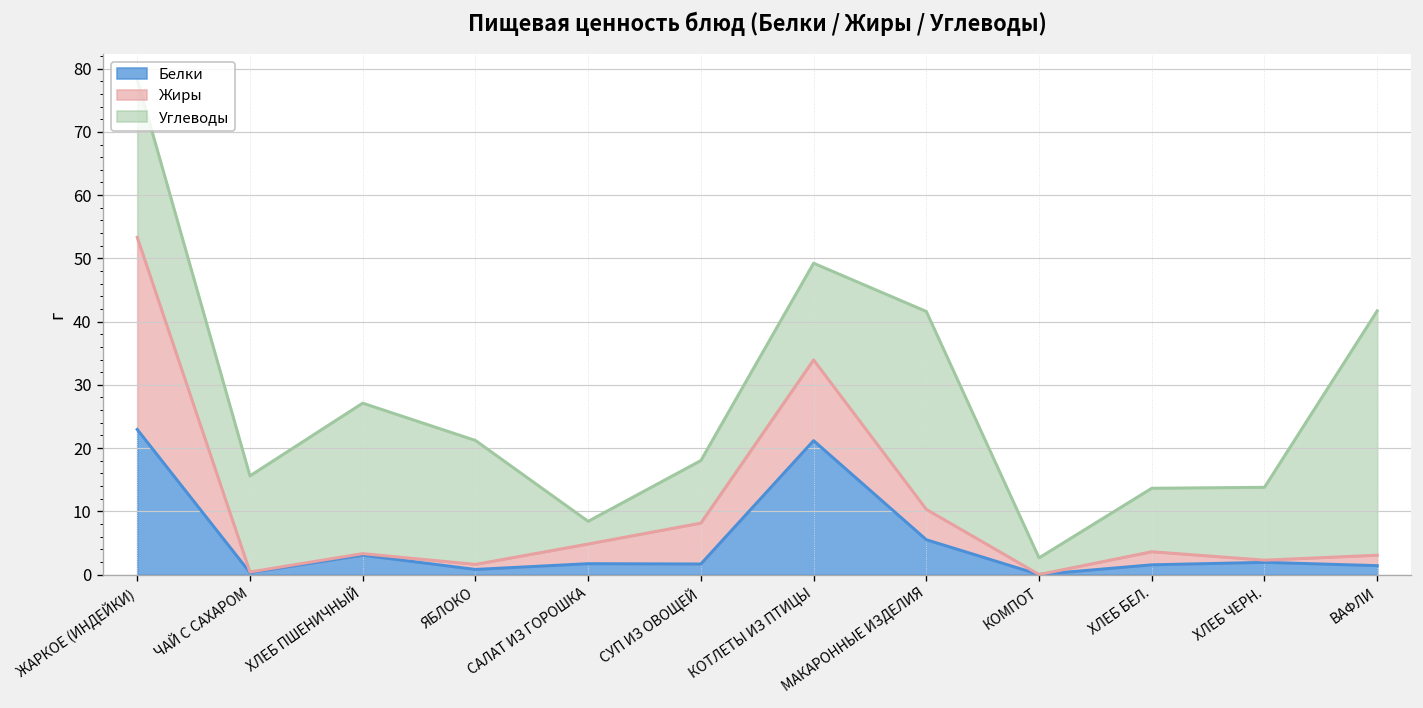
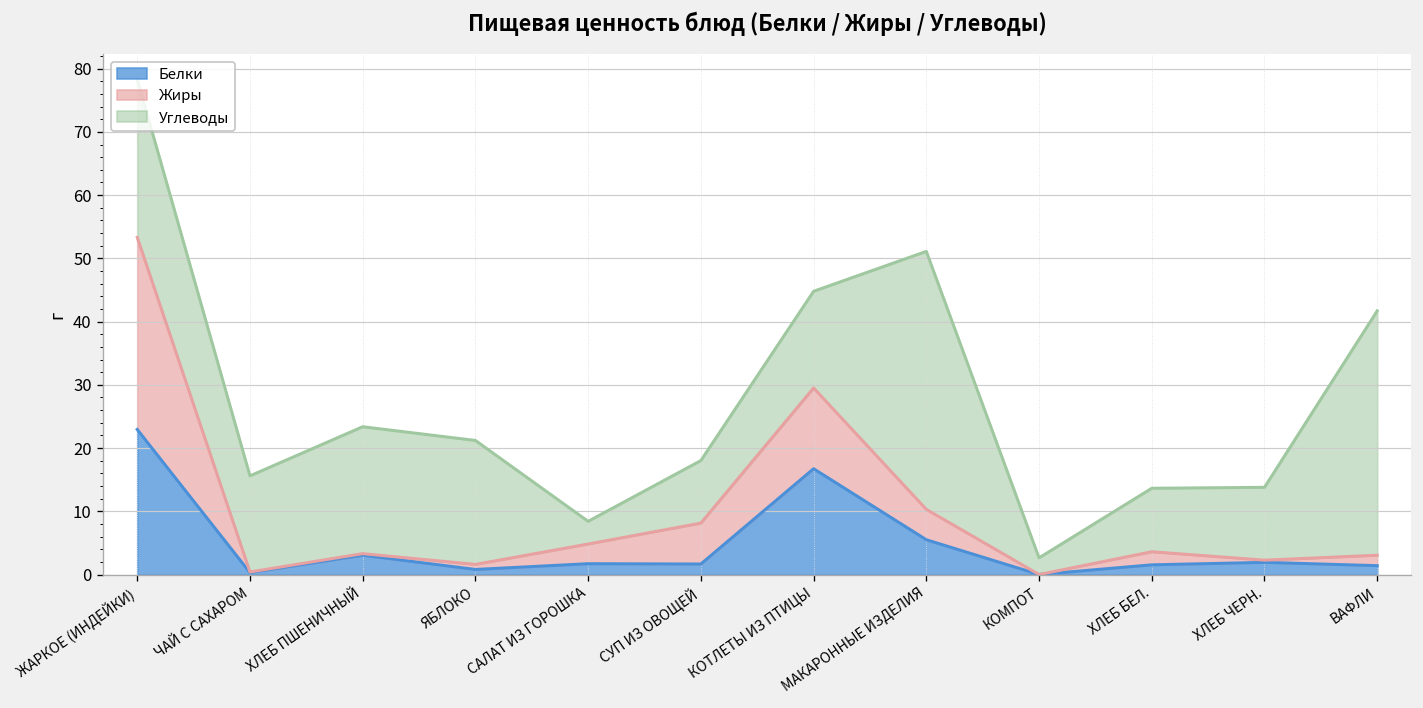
Углеводы, ХЛЕБ ПШЕНИЧНЫЙ: 24 -> 20
Белки, КОТЛЕТЫ ИЗ ПТИЦЫ: 21 -> 17
Углеводы, МАКАРОННЫЕ ИЗДЕЛИЯ: 31 -> 41
